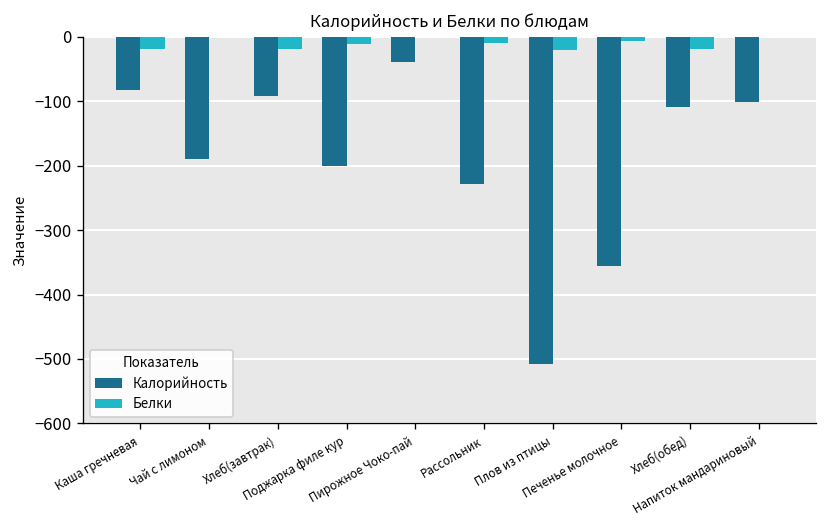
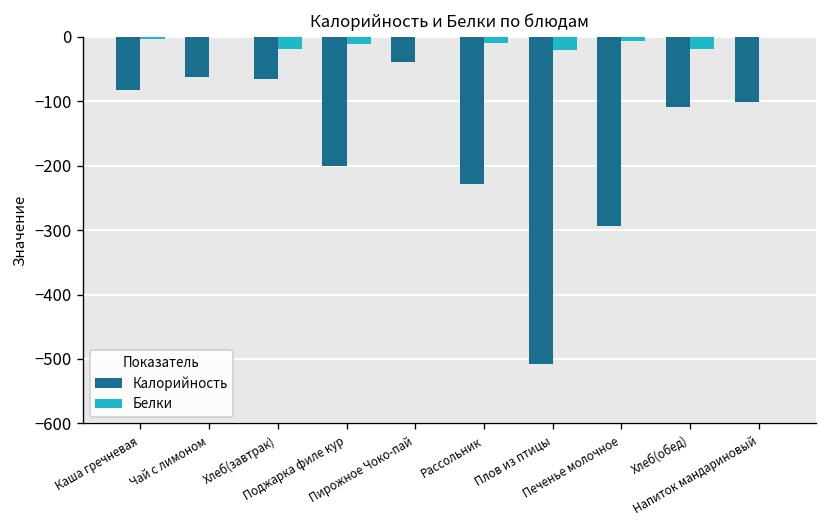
Белки, Каша гречневая: -20 -> 0
Калорийность, Чай с лимоном: -190 -> -60
Калорийность, Хлеб(завтрак): -90 -> -70
Калорийность, Печенье молочное: -360 -> -290
